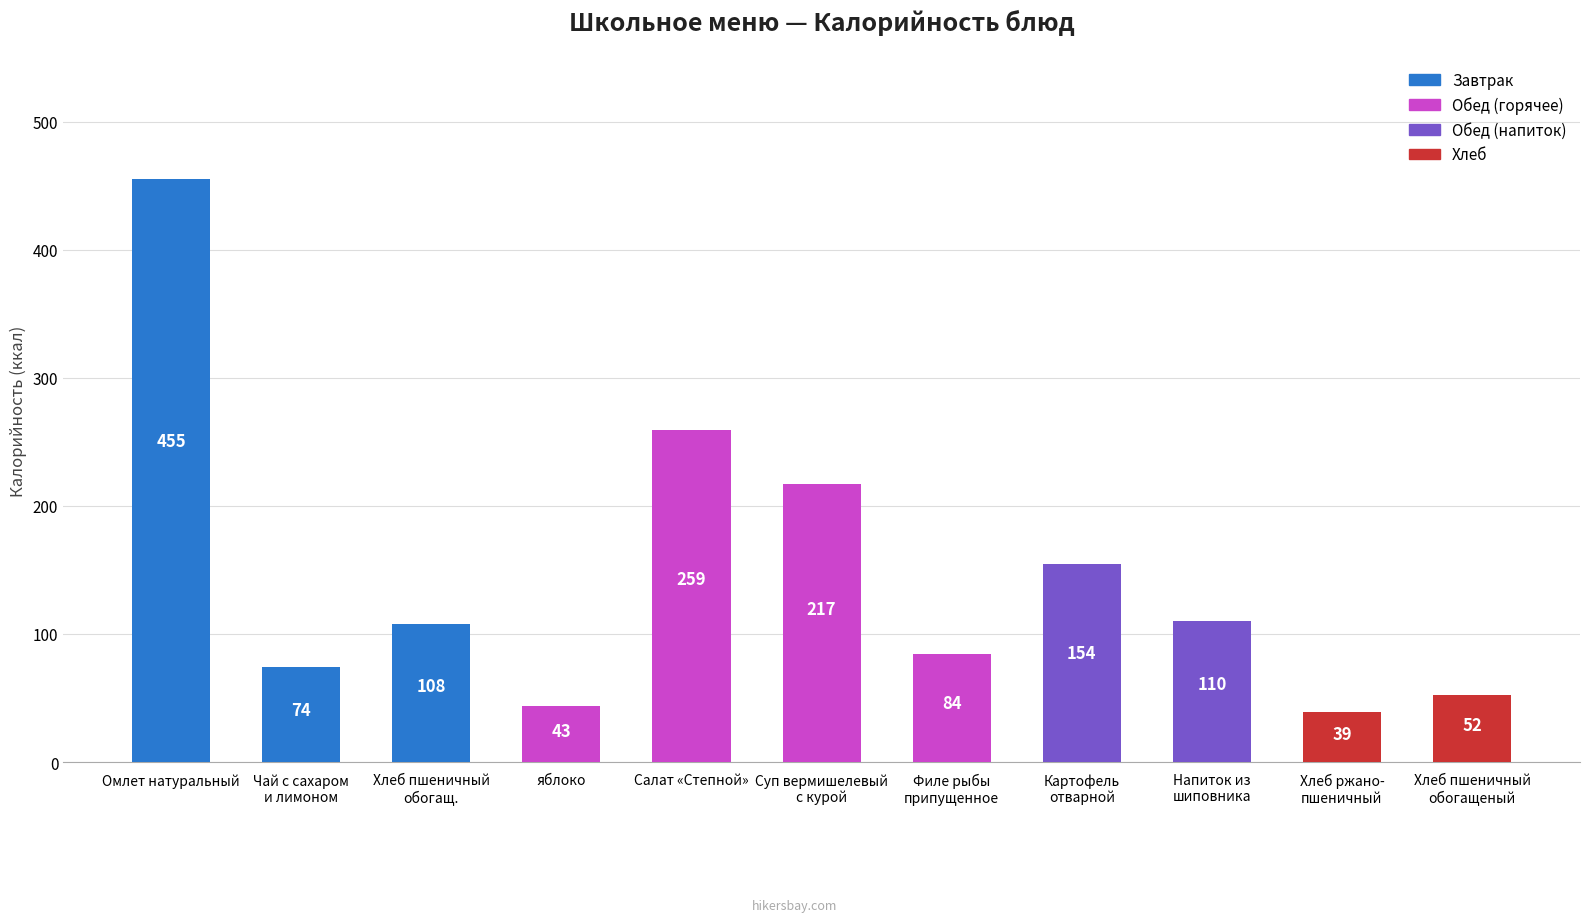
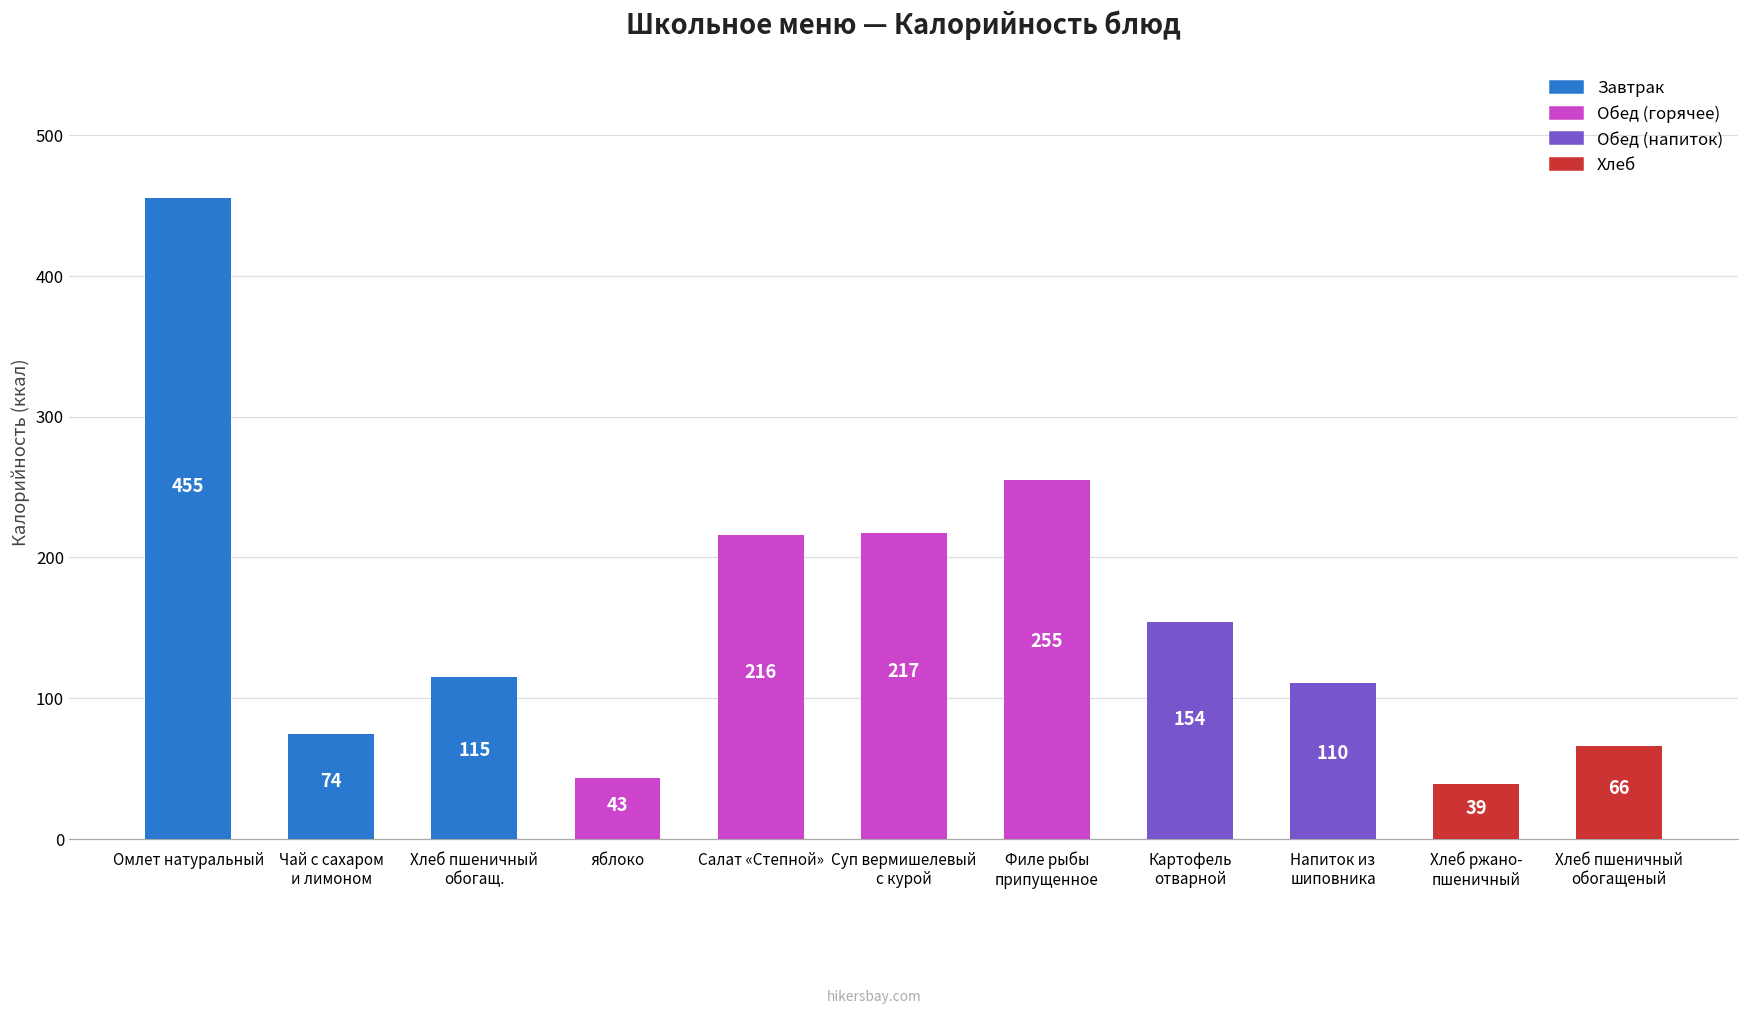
Хлеб пшеничный обогащ.: 108 -> 115
Салат «Степной»: 259 -> 216
Филе рыбы припущенное: 84 -> 255
Хлеб пшеничный обогащеный: 52 -> 66
